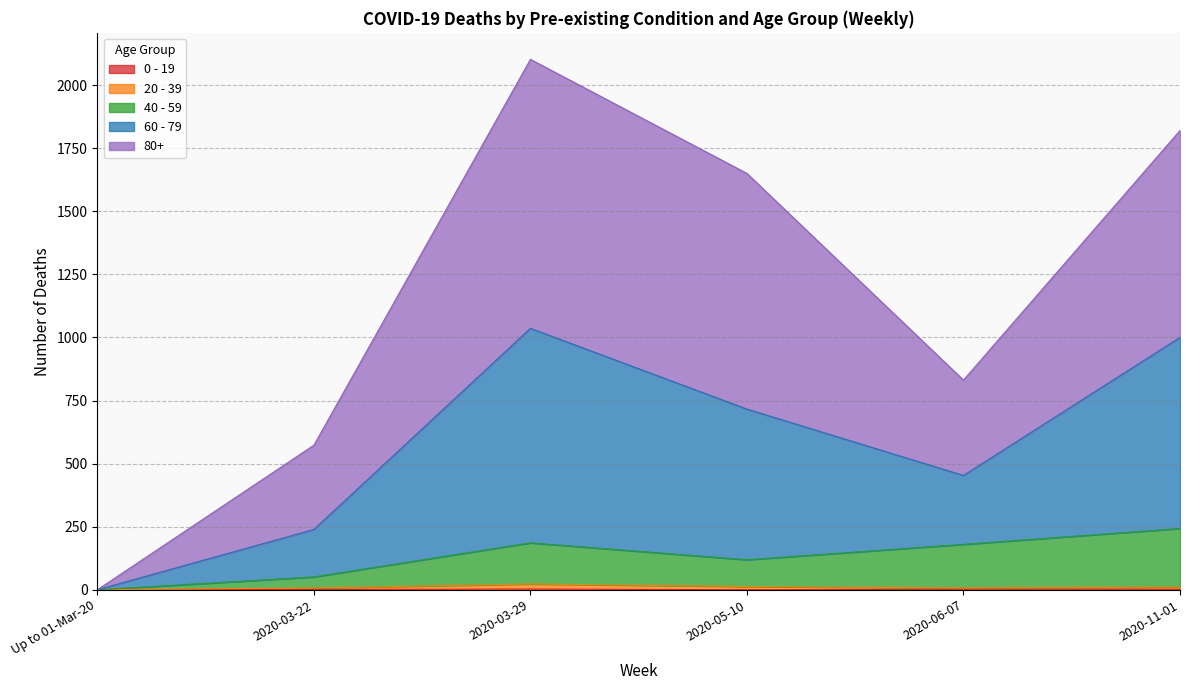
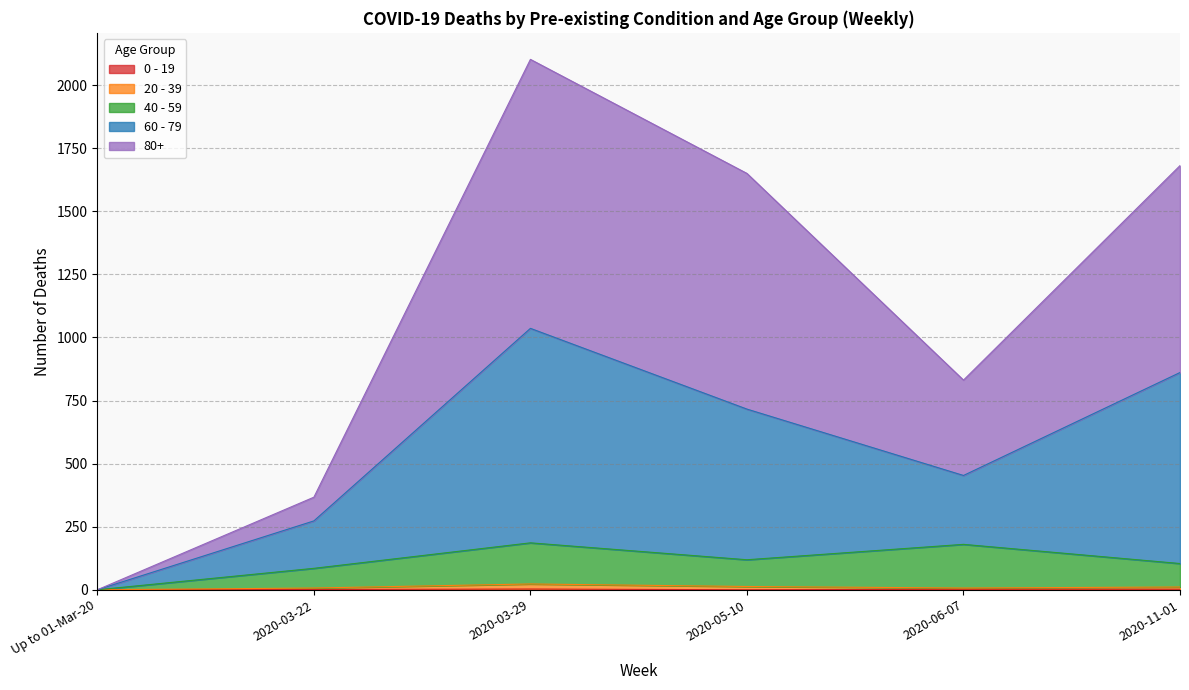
40 - 59, 2020-03-22: 40 -> 80
80+, 2020-03-22: 330 -> 90
40 - 59, 2020-11-01: 230 -> 90
